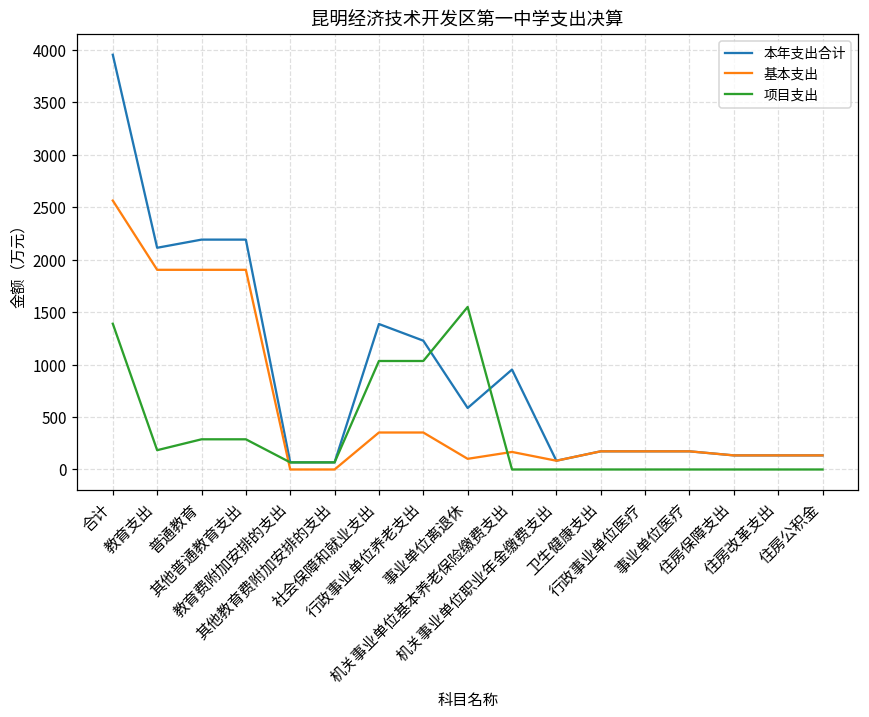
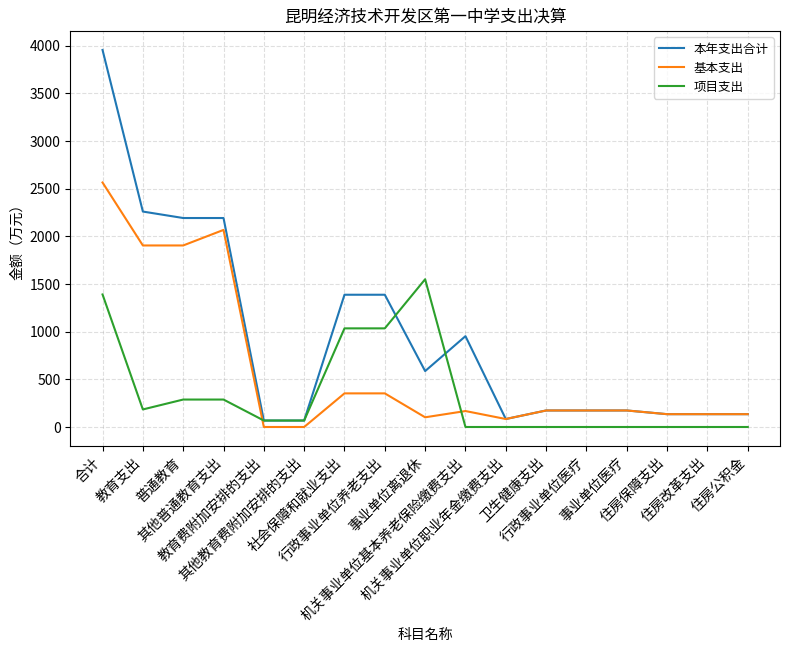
本年支出合计, 教育支出: 2100 -> 2300
基本支出, 其他普通教育支出: 1900 -> 2100
本年支出合计, 行政事业单位养老支出: 1200 -> 1400
